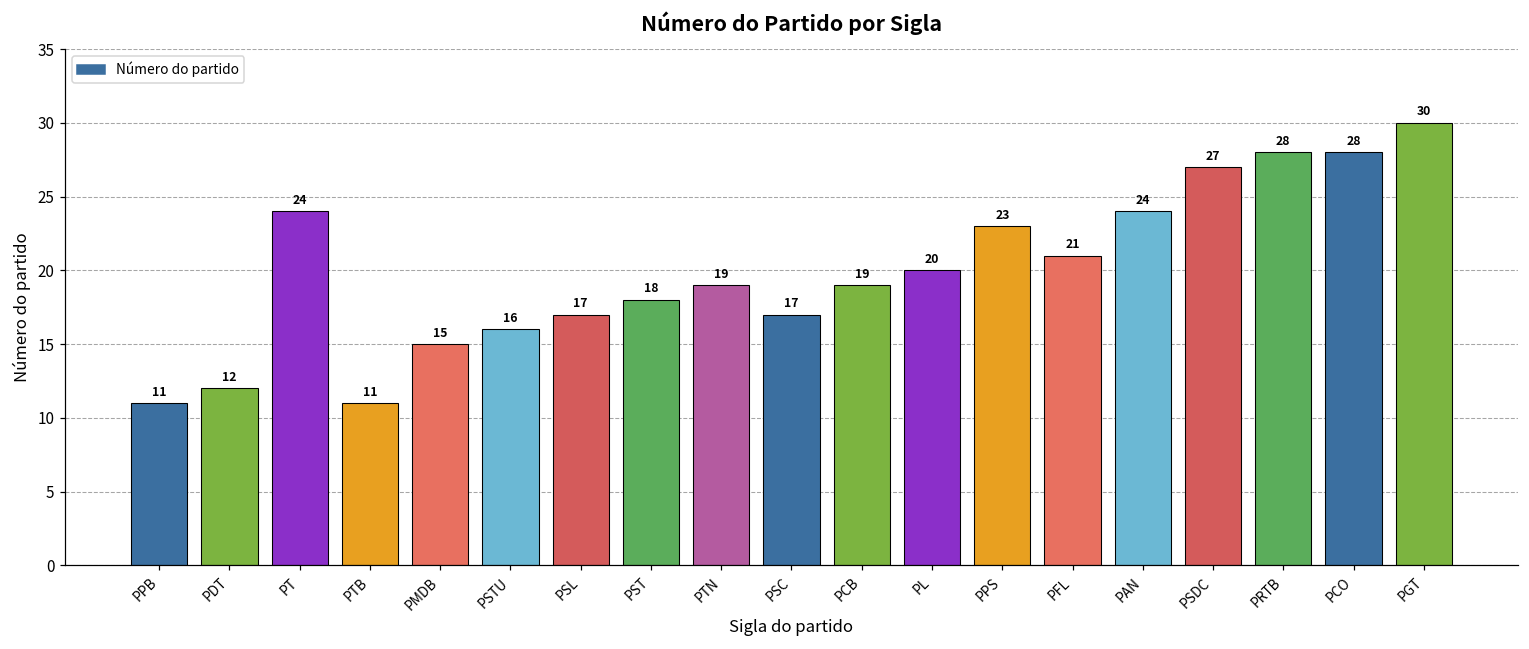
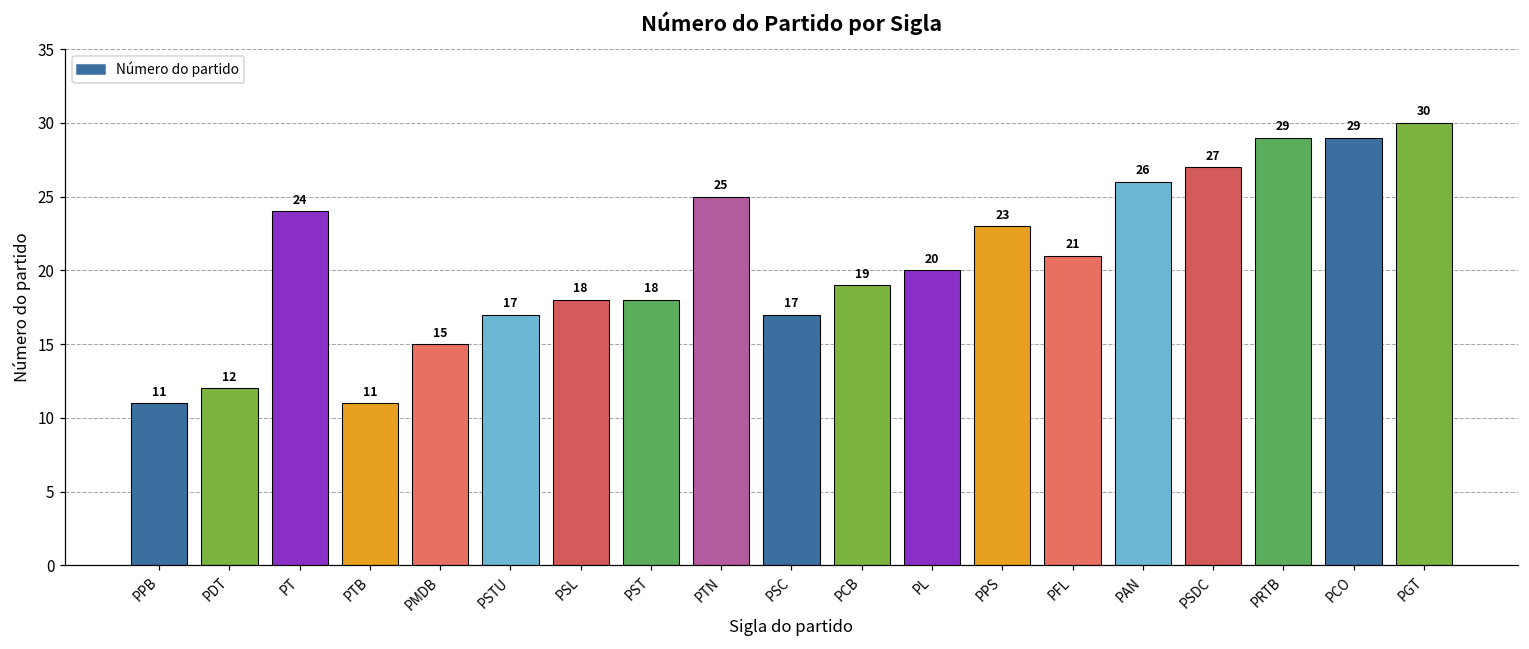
PSTU: 16 -> 17
PSL: 17 -> 18
PTN: 19 -> 25
PAN: 24 -> 26
PRTB: 28 -> 29
PCO: 28 -> 29
